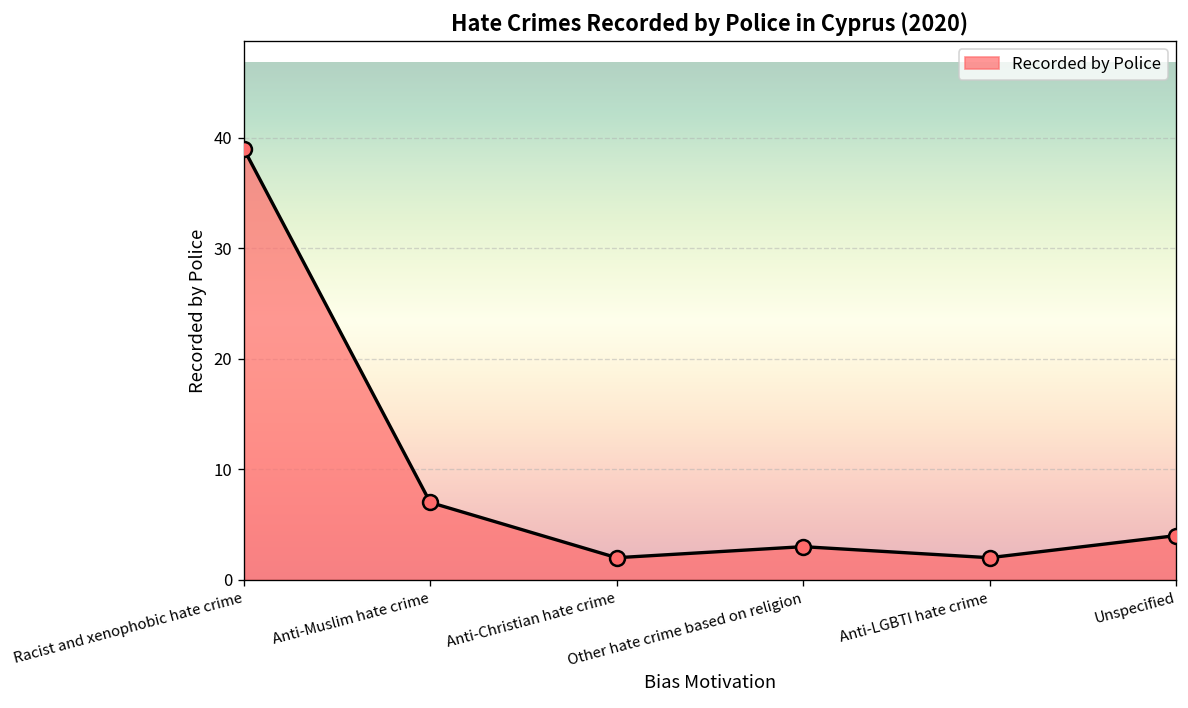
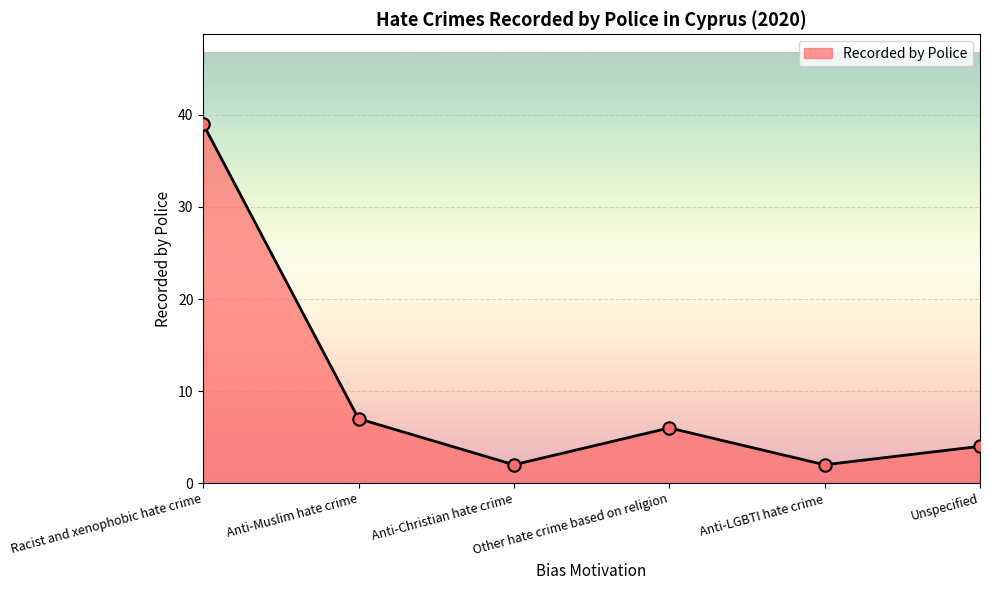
Other hate crime based on religion: 3 -> 6
